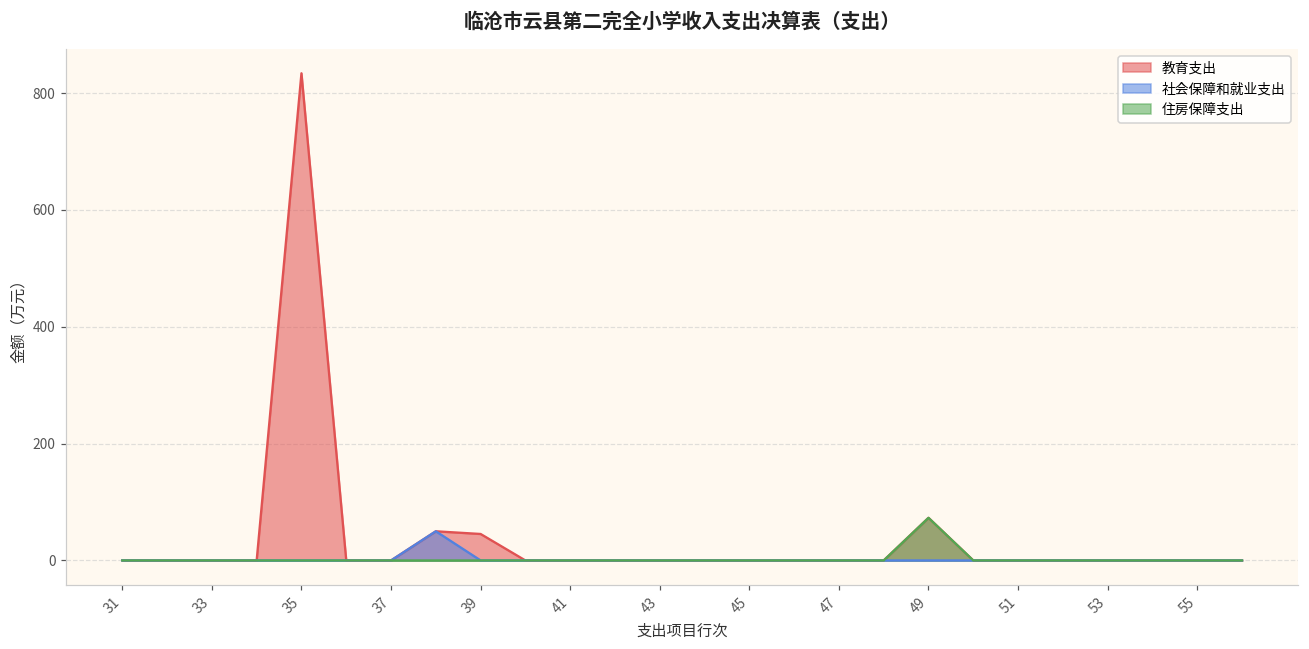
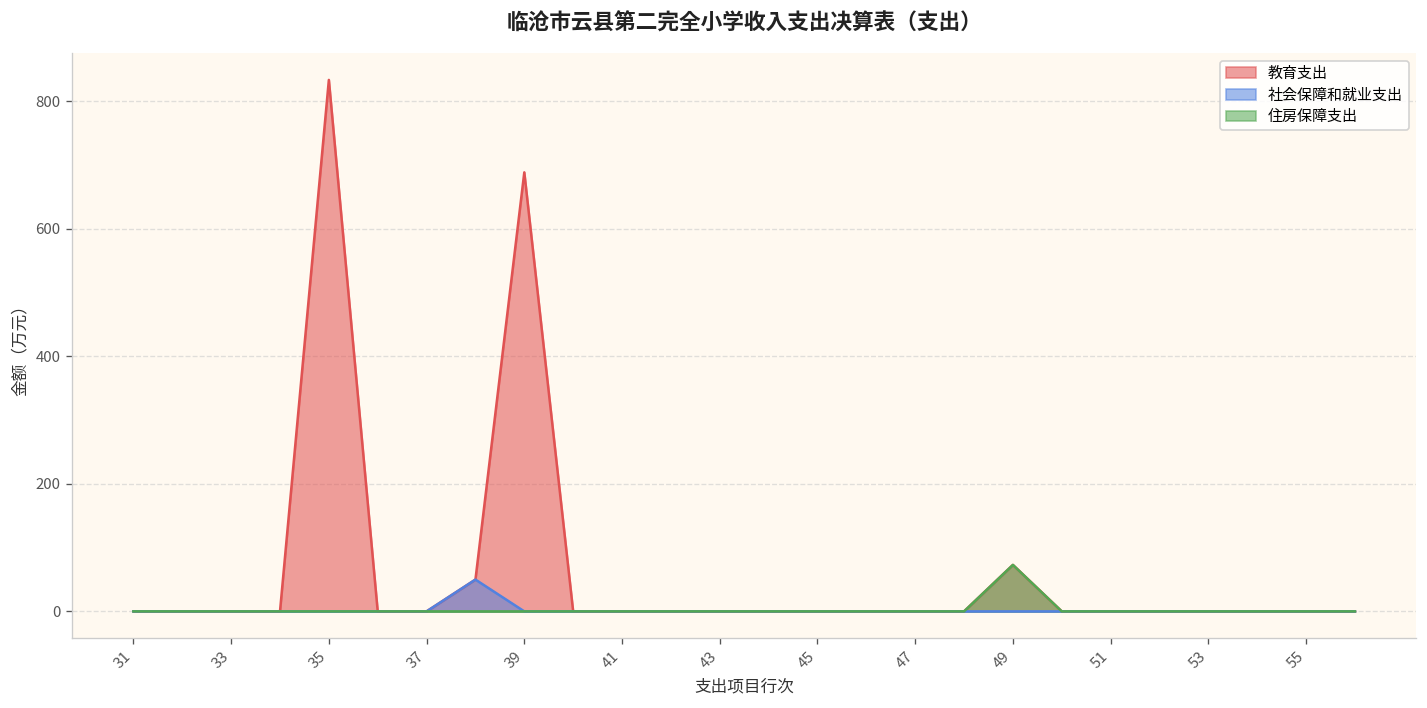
教育支出, 39: 50 -> 690
